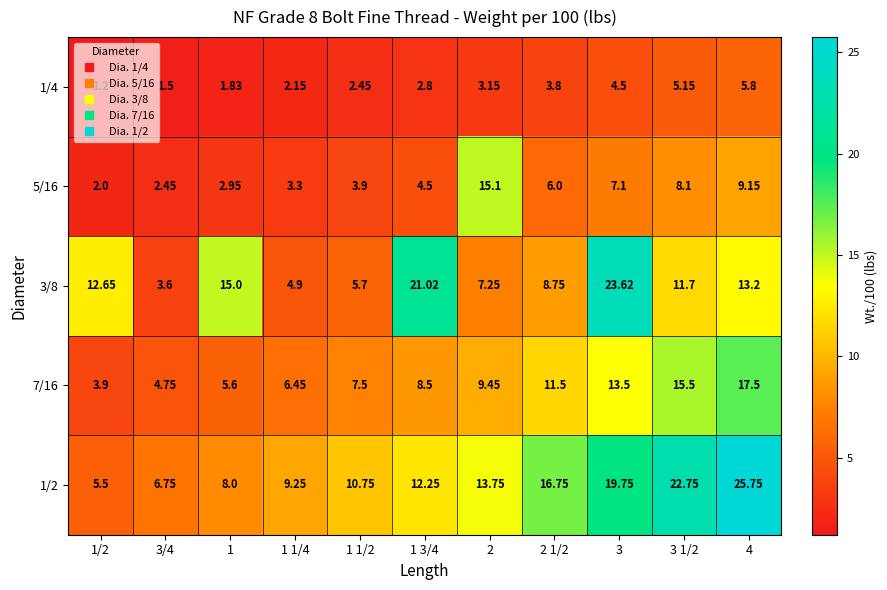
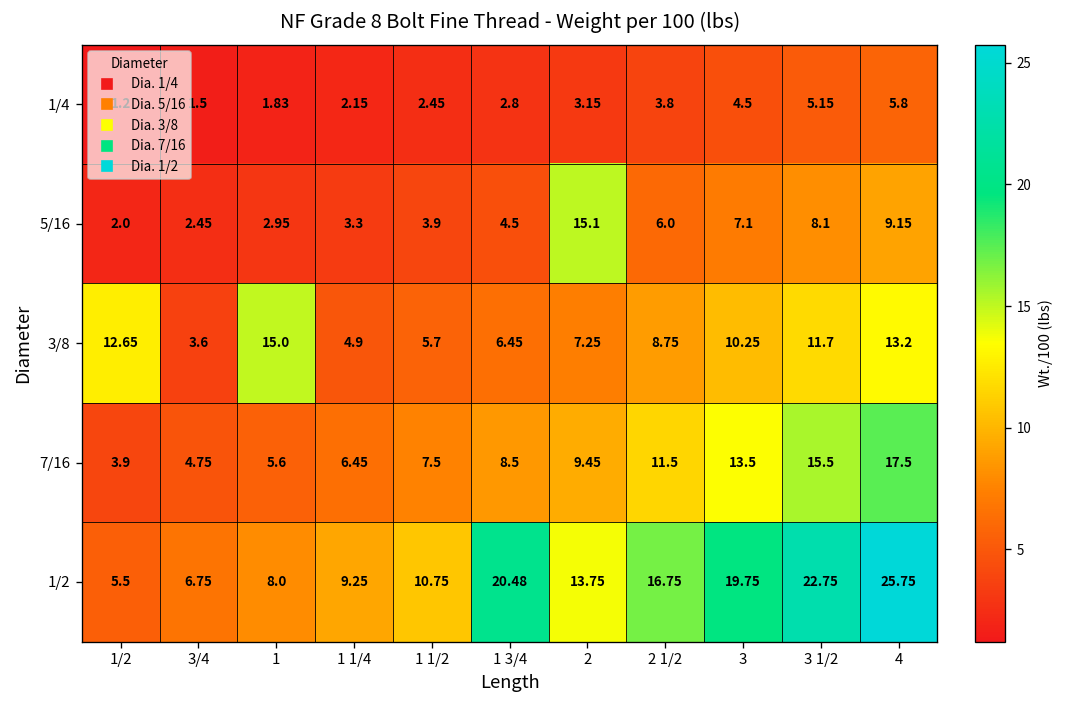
3/8, 1 3/4: 21.02 -> 6.45
3/8, 3: 23.62 -> 10.25
1/2, 1 3/4: 12.25 -> 20.48
